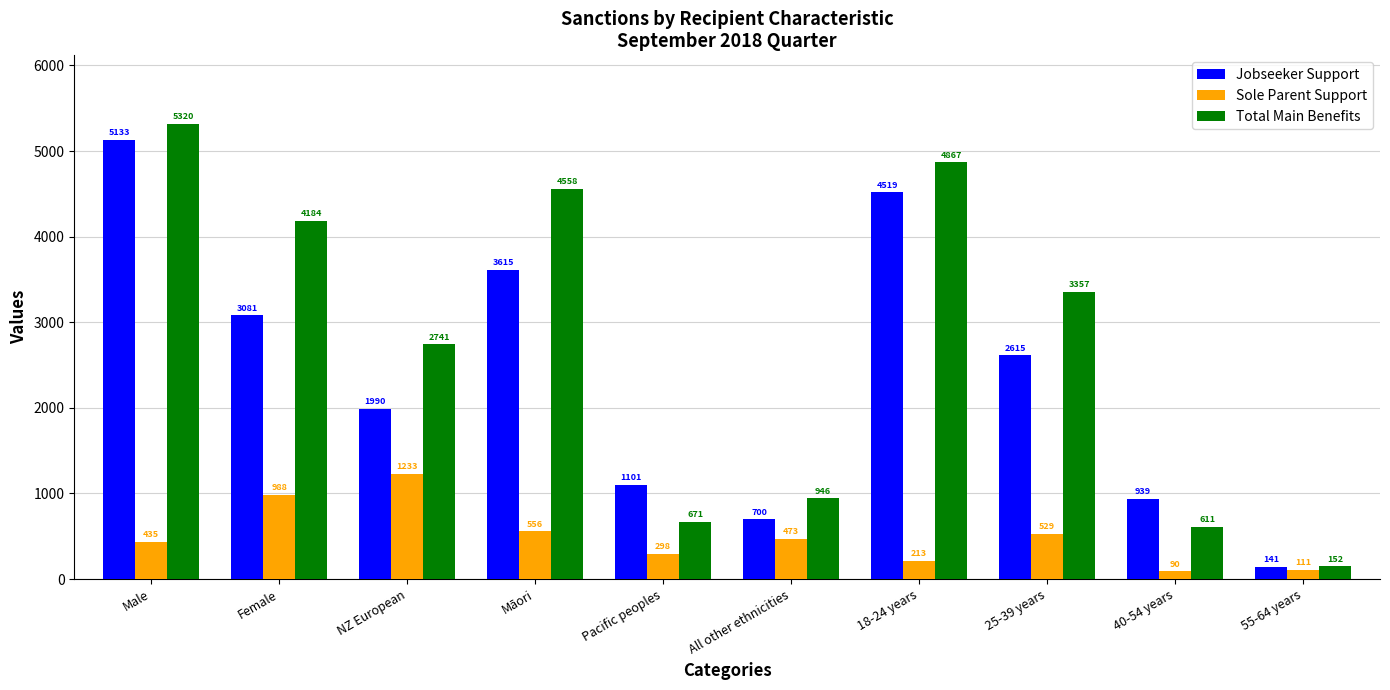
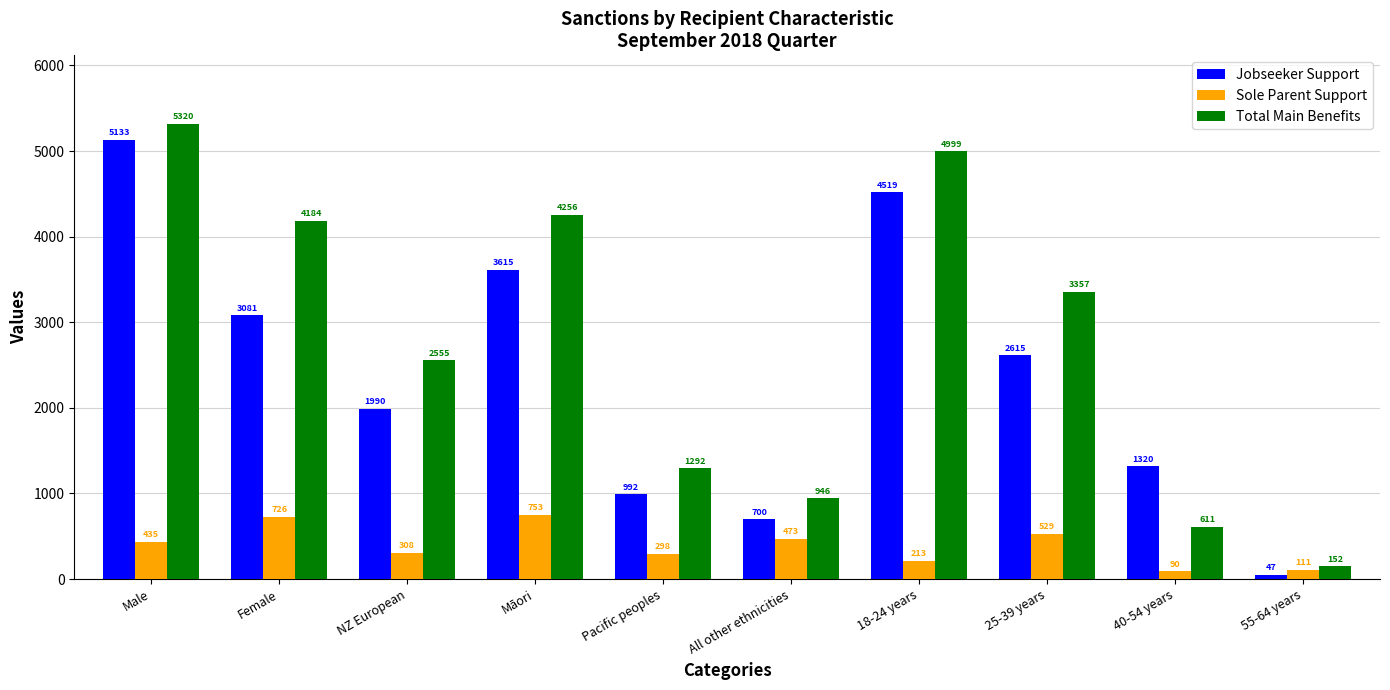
Sole Parent Support, Female: 988 -> 726
Sole Parent Support, NZ European: 1233 -> 308
Total Main Benefits, NZ European: 2741 -> 2555
Sole Parent Support, Māori: 556 -> 753
Total Main Benefits, Māori: 4558 -> 4256
Jobseeker Support, Pacific peoples: 1101 -> 992
Total Main Benefits, Pacific peoples: 671 -> 1292
Total Main Benefits, 18-24 years: 4867 -> 4999
Jobseeker Support, 40-54 years: 939 -> 1320
Jobseeker Support, 55-64 years: 141 -> 47
